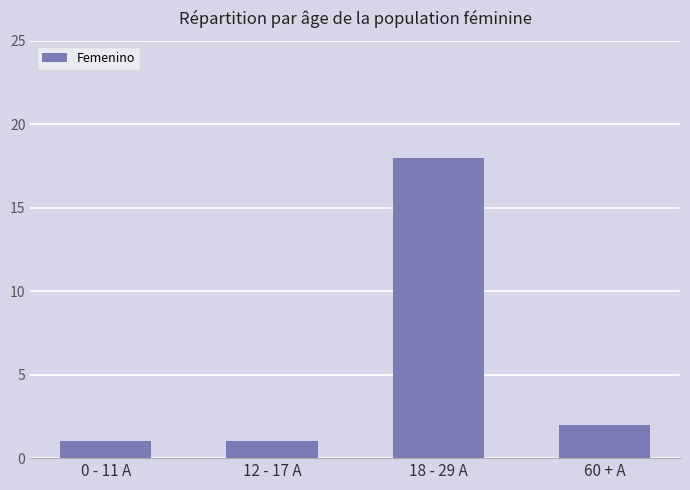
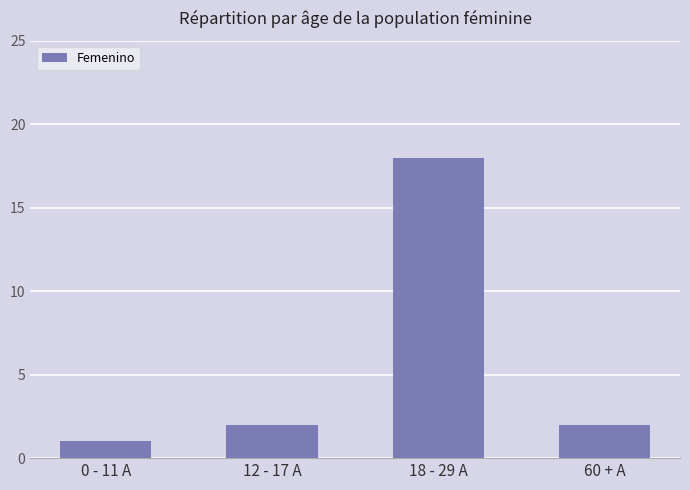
12 - 17 A: 1 -> 2
